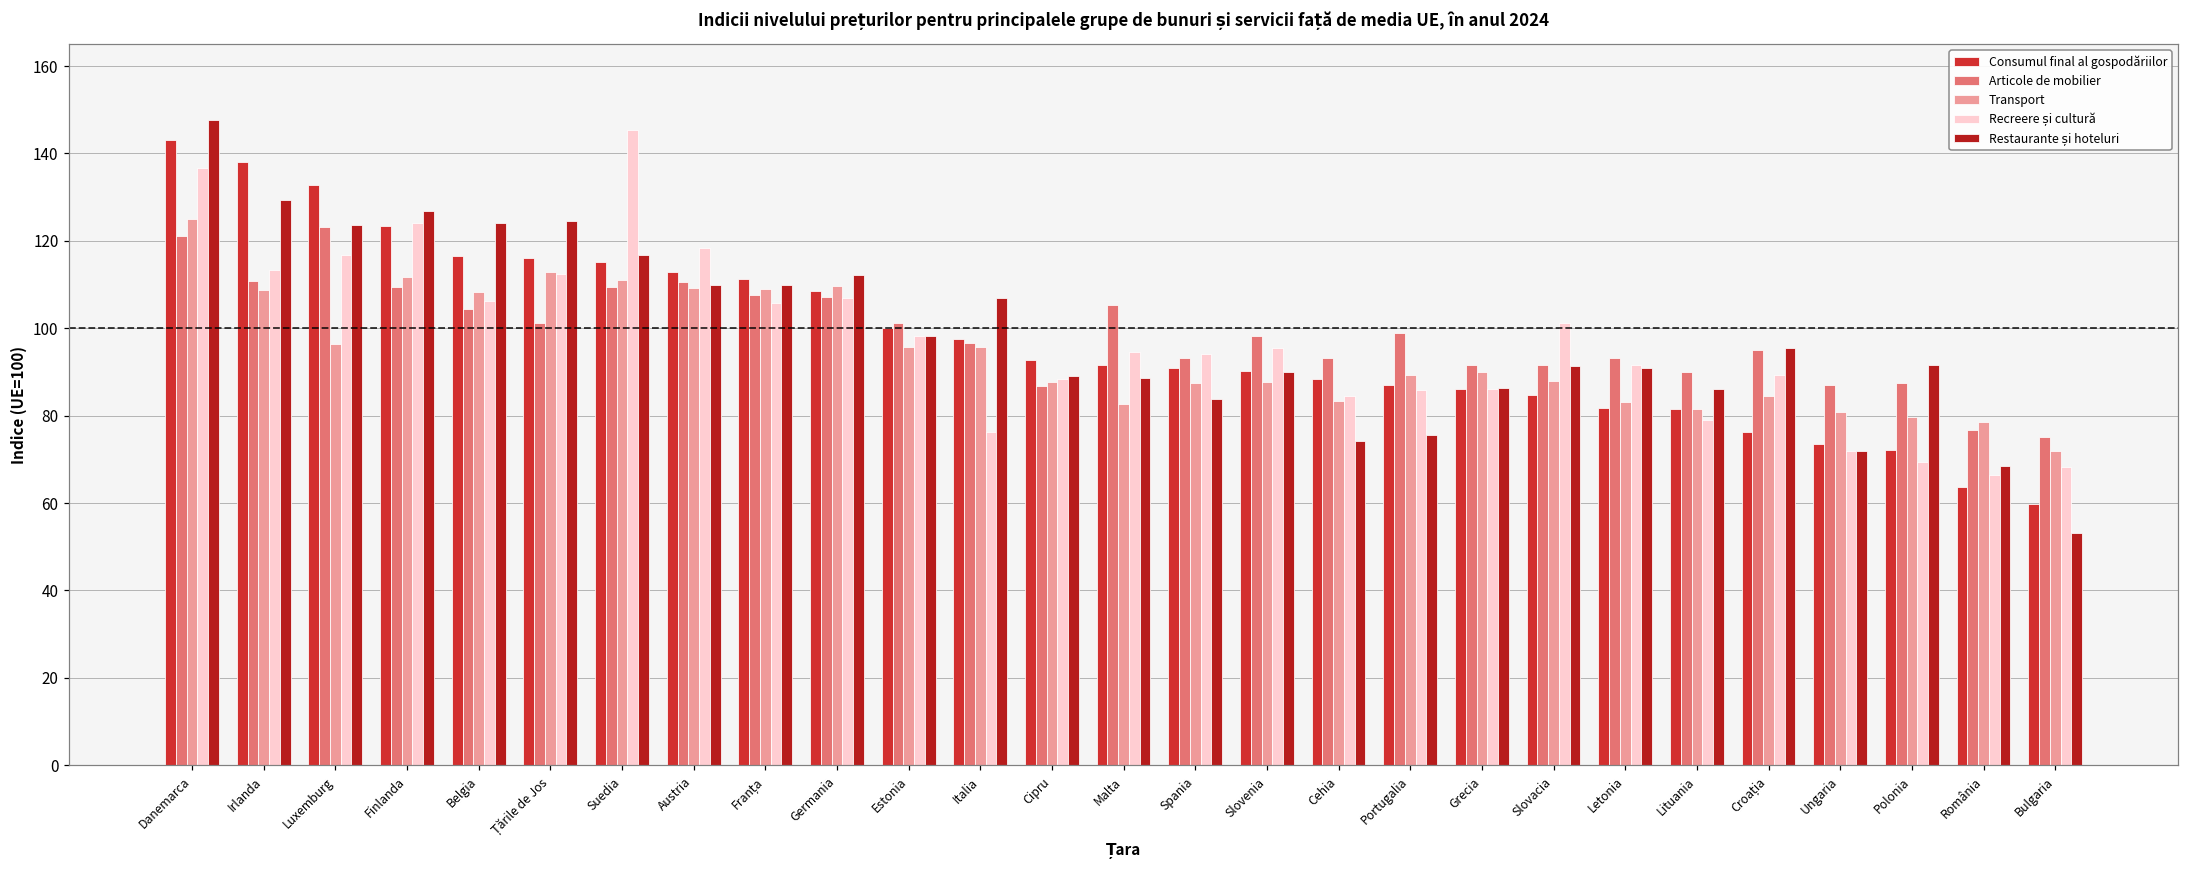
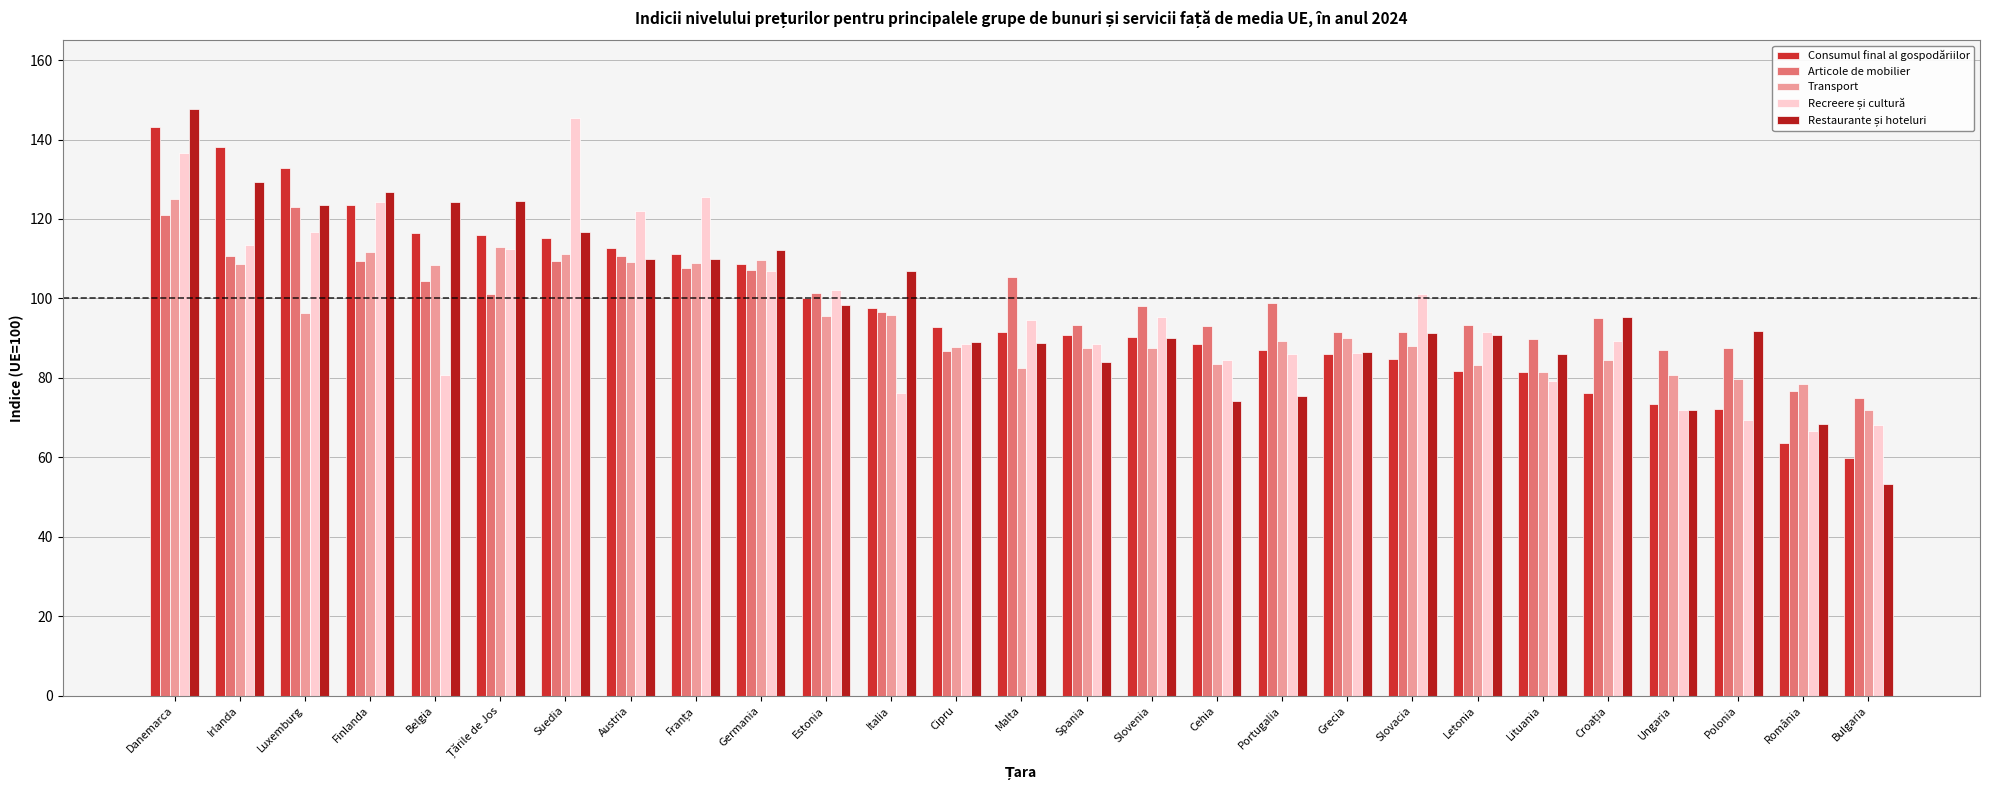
Recreere și cultură, Belgia: 106 -> 81
Recreere și cultură, Austria: 118 -> 122
Recreere și cultură, Franța: 106 -> 126
Recreere și cultură, Estonia: 98 -> 102
Recreere și cultură, Spania: 94 -> 89
